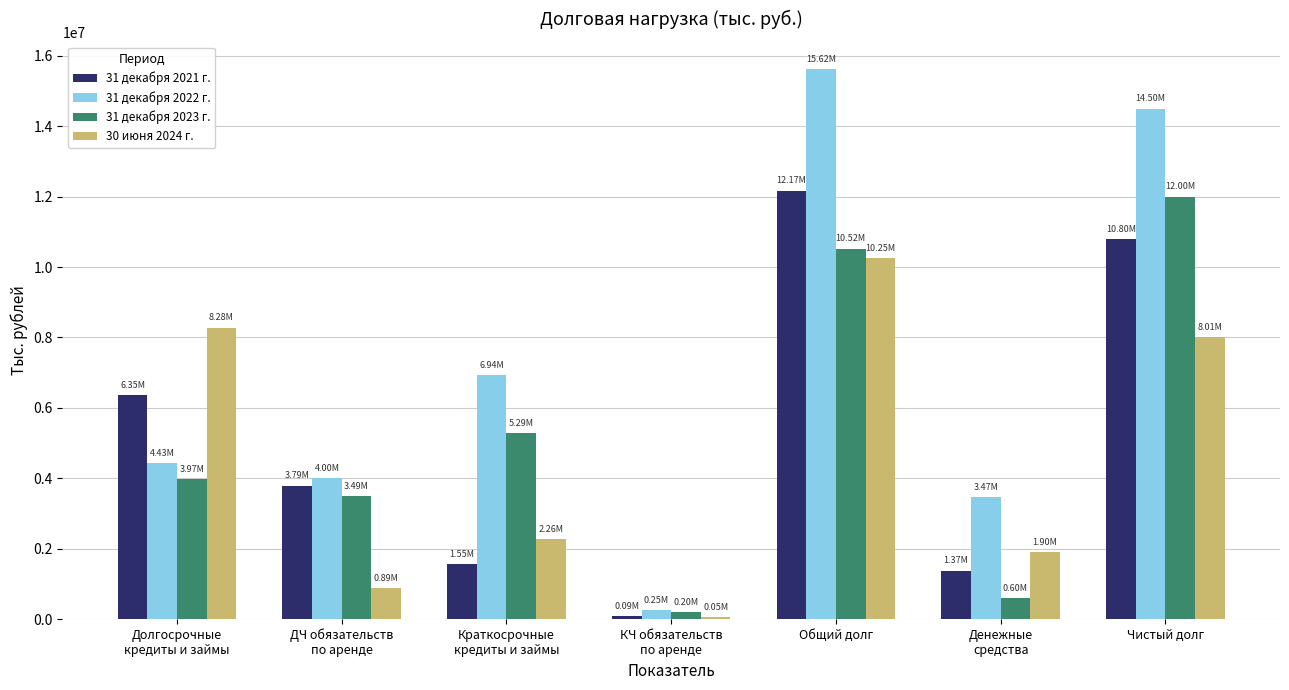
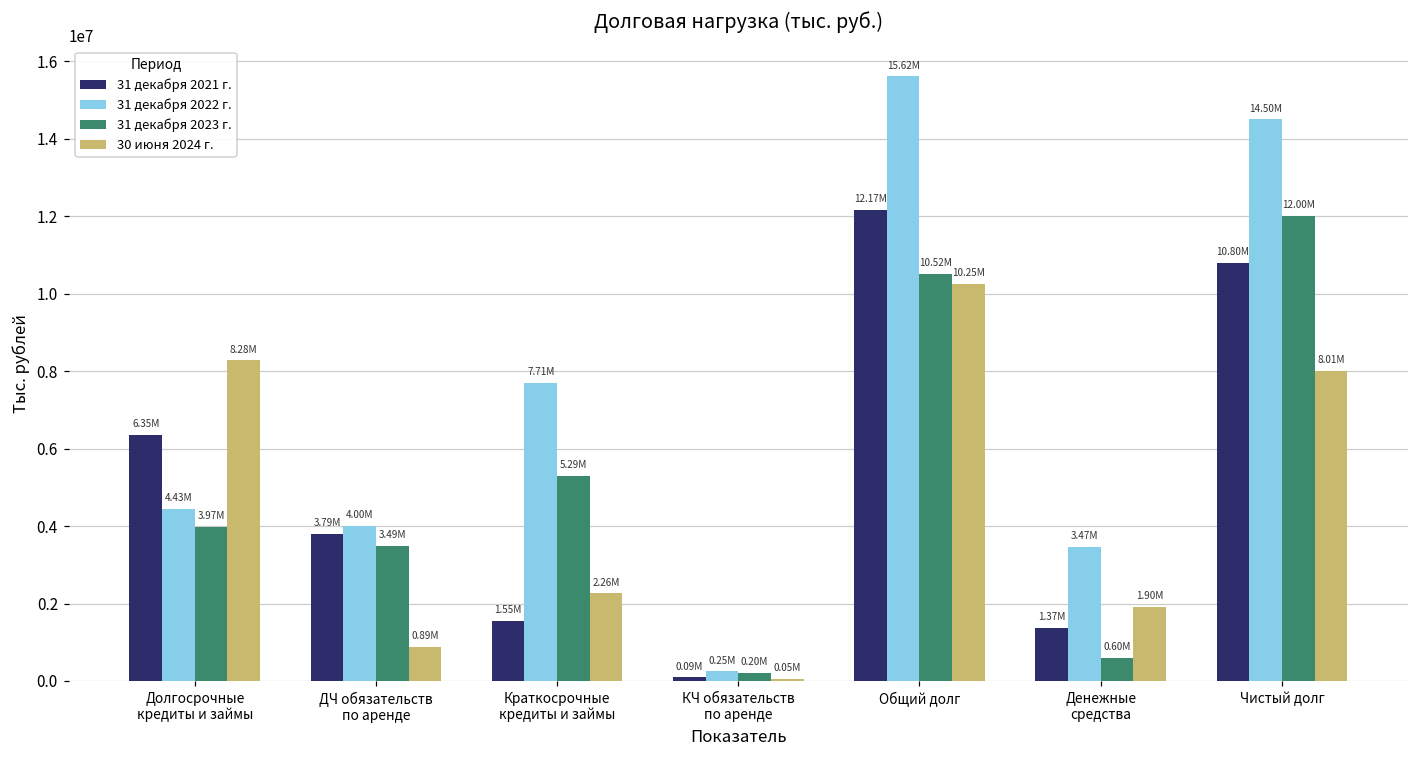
31 декабря 2022 г., Краткосрочные кредиты и займы: 6.94M -> 7.71M
